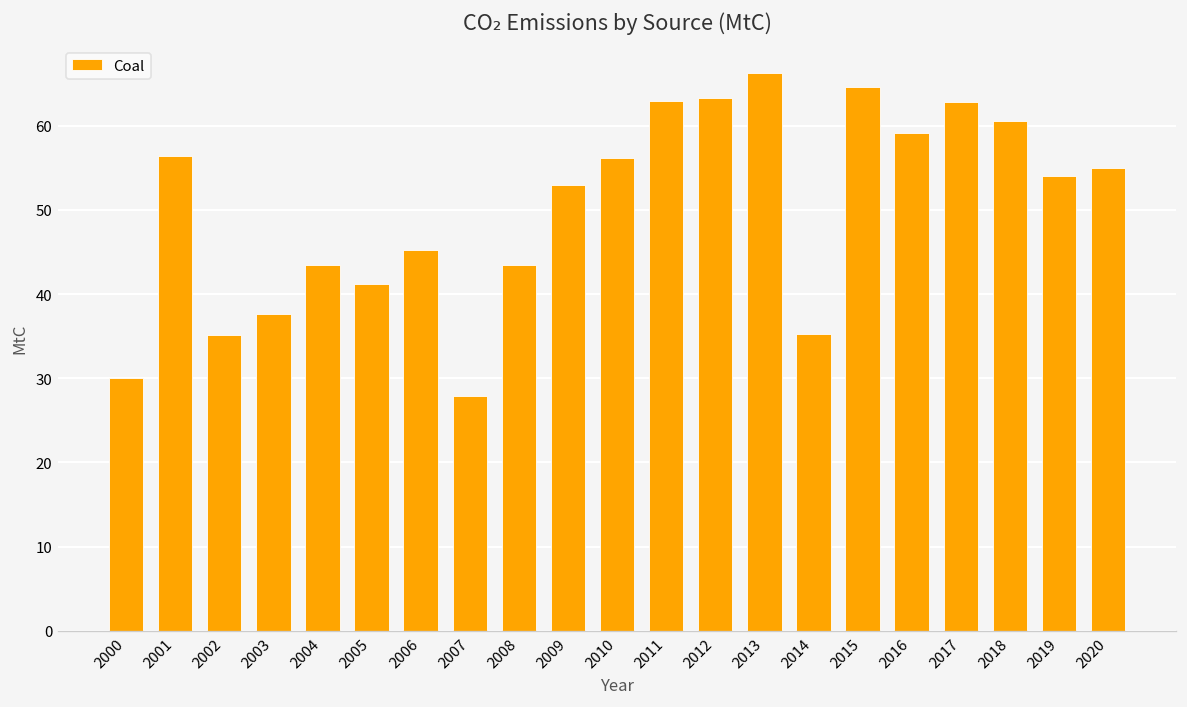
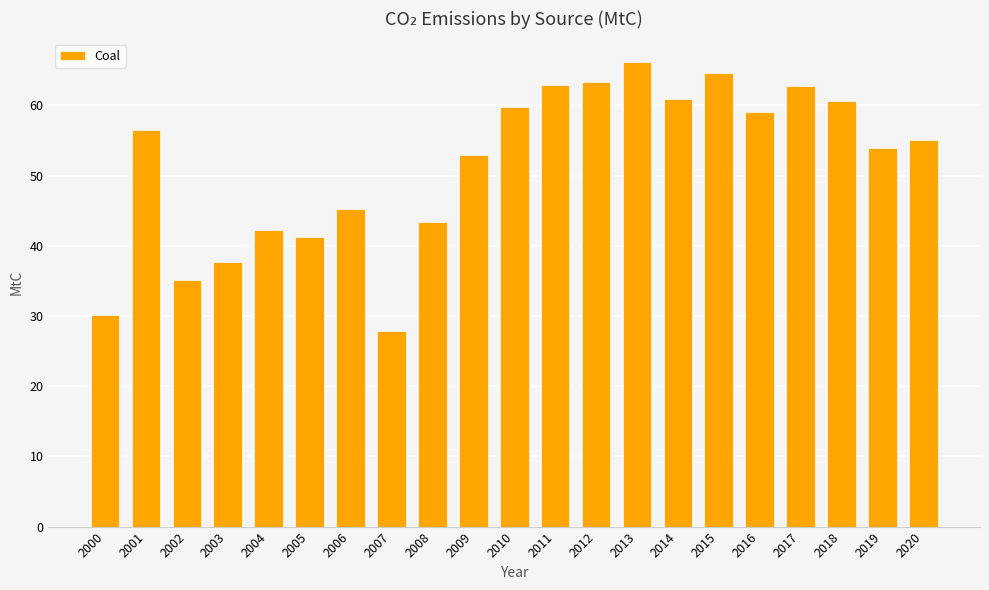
2004: 43 -> 42
2010: 56 -> 60
2014: 35 -> 61
